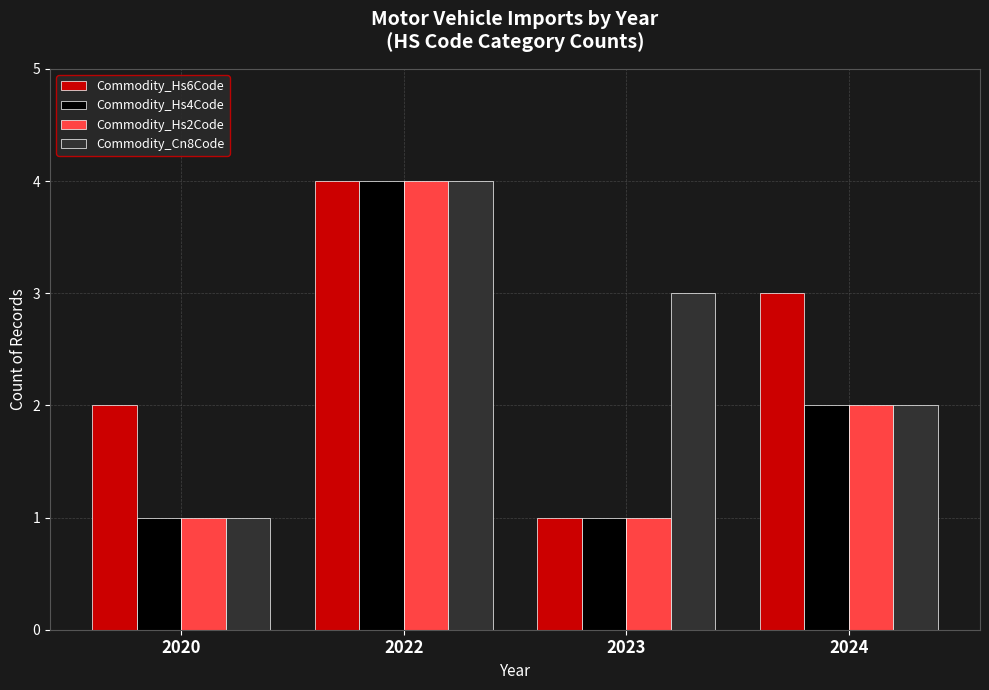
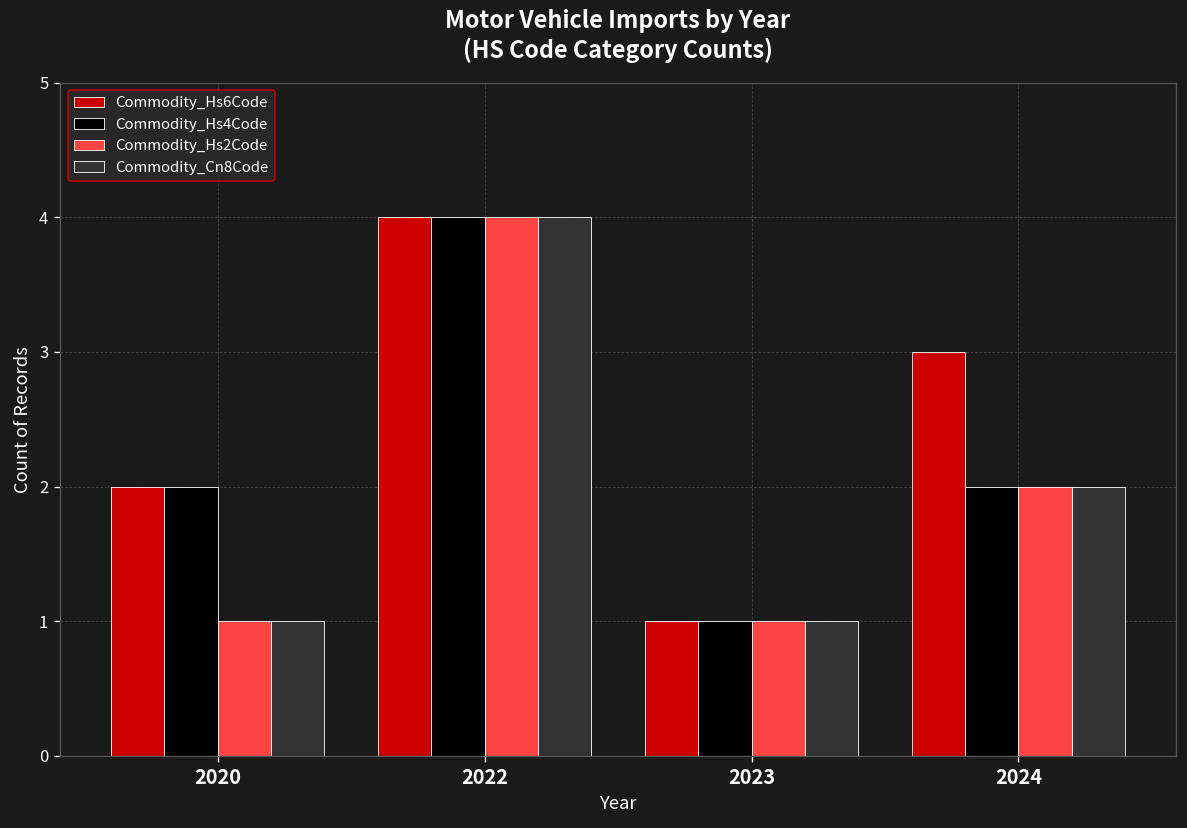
Commodity_Hs4Code, 2020: 1 -> 2
Commodity_Cn8Code, 2023: 3 -> 1
